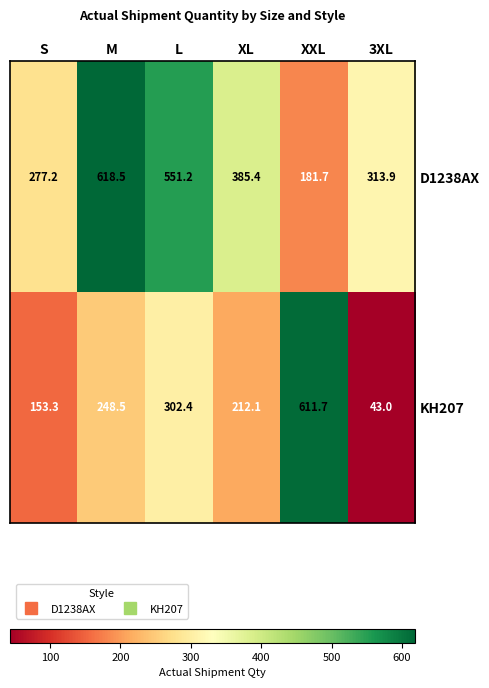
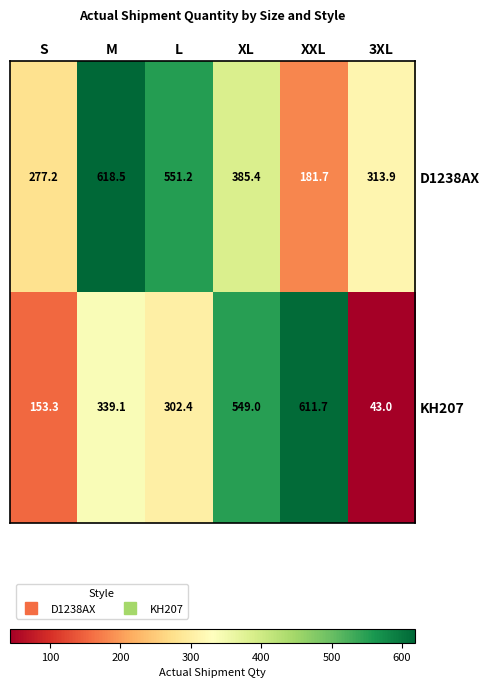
KH207, M: 248.5 -> 339.1
KH207, XL: 212.1 -> 549.0
